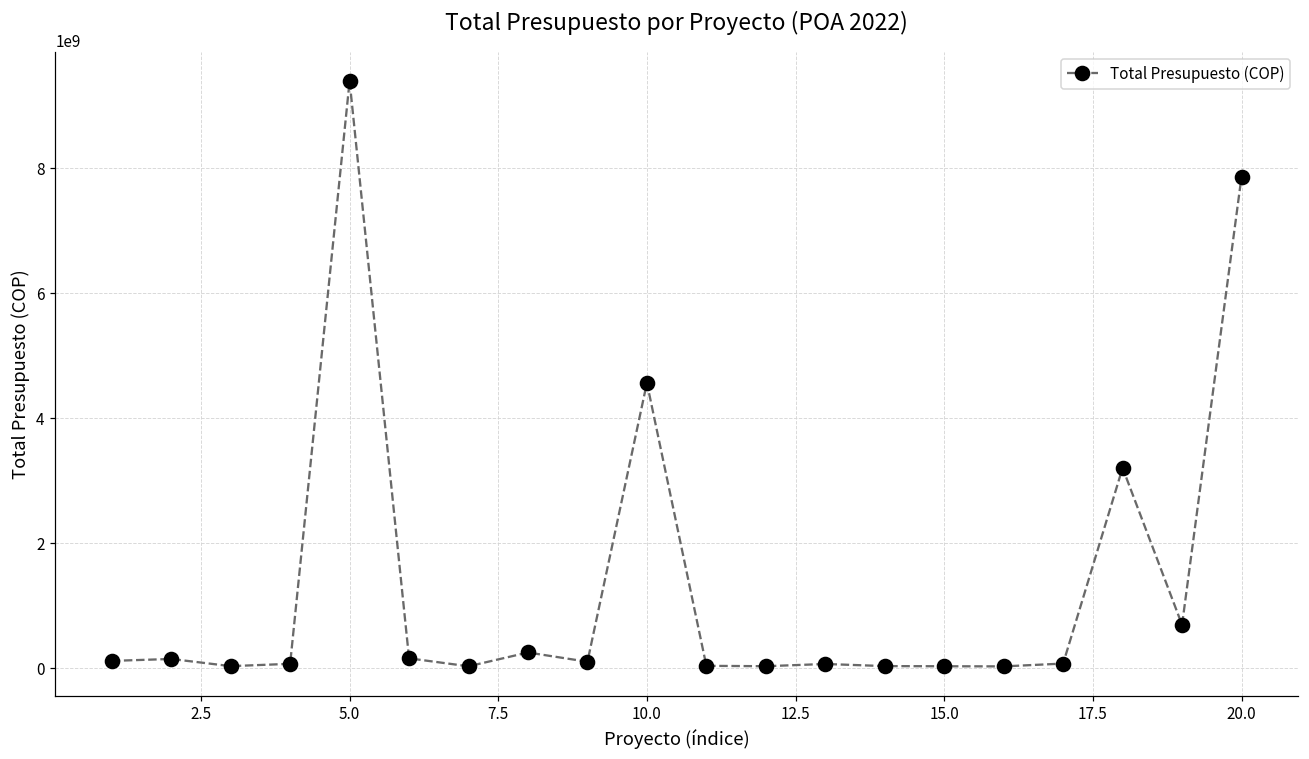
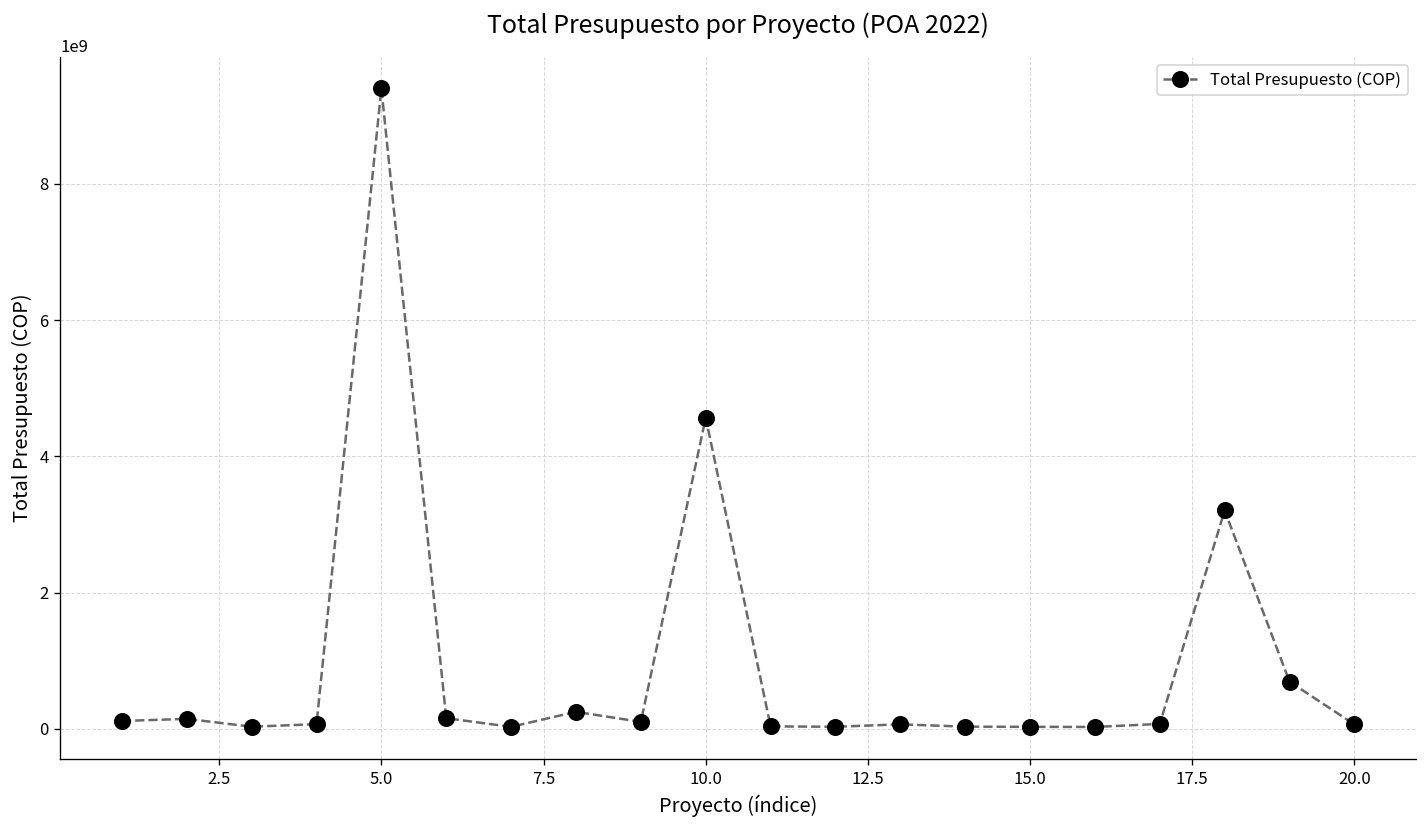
20.0: 7900000000 -> 100000000
